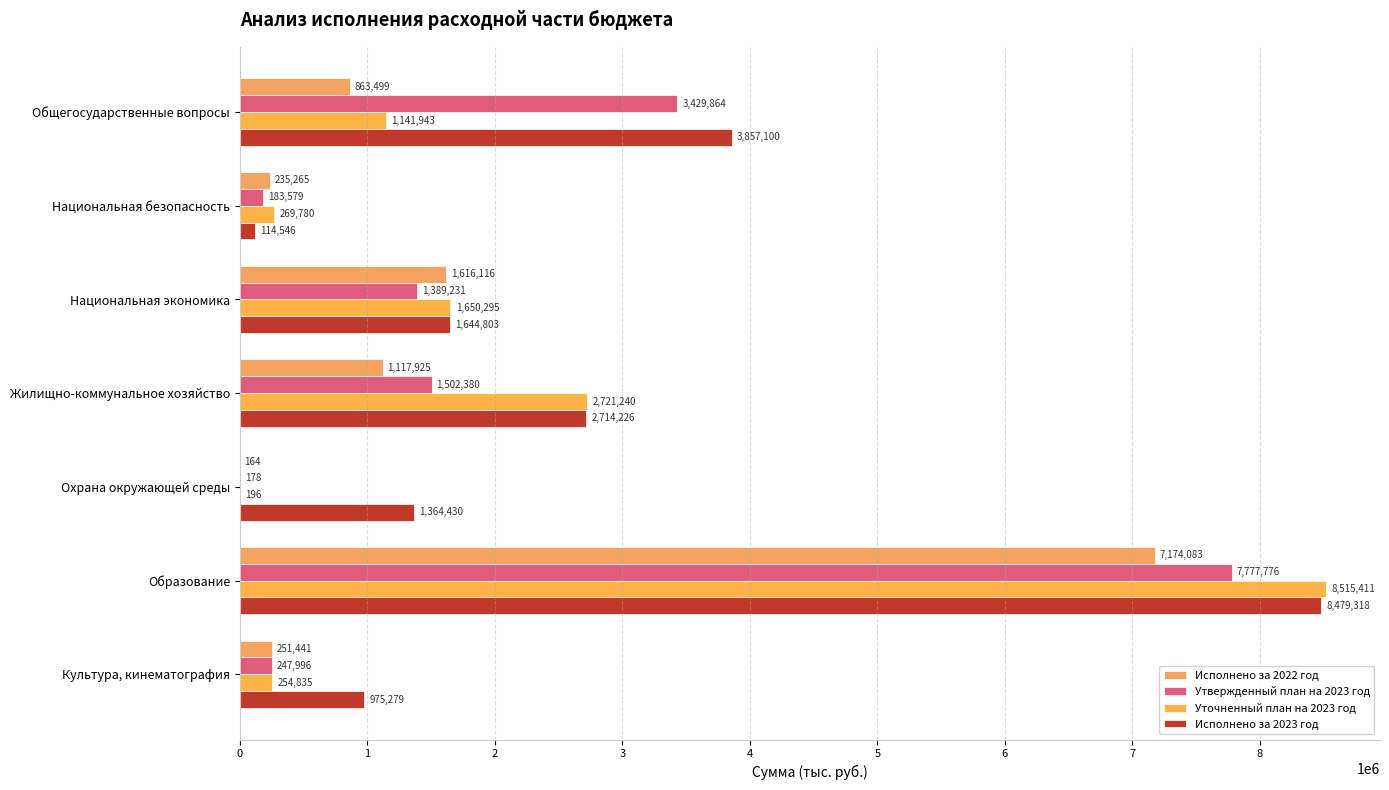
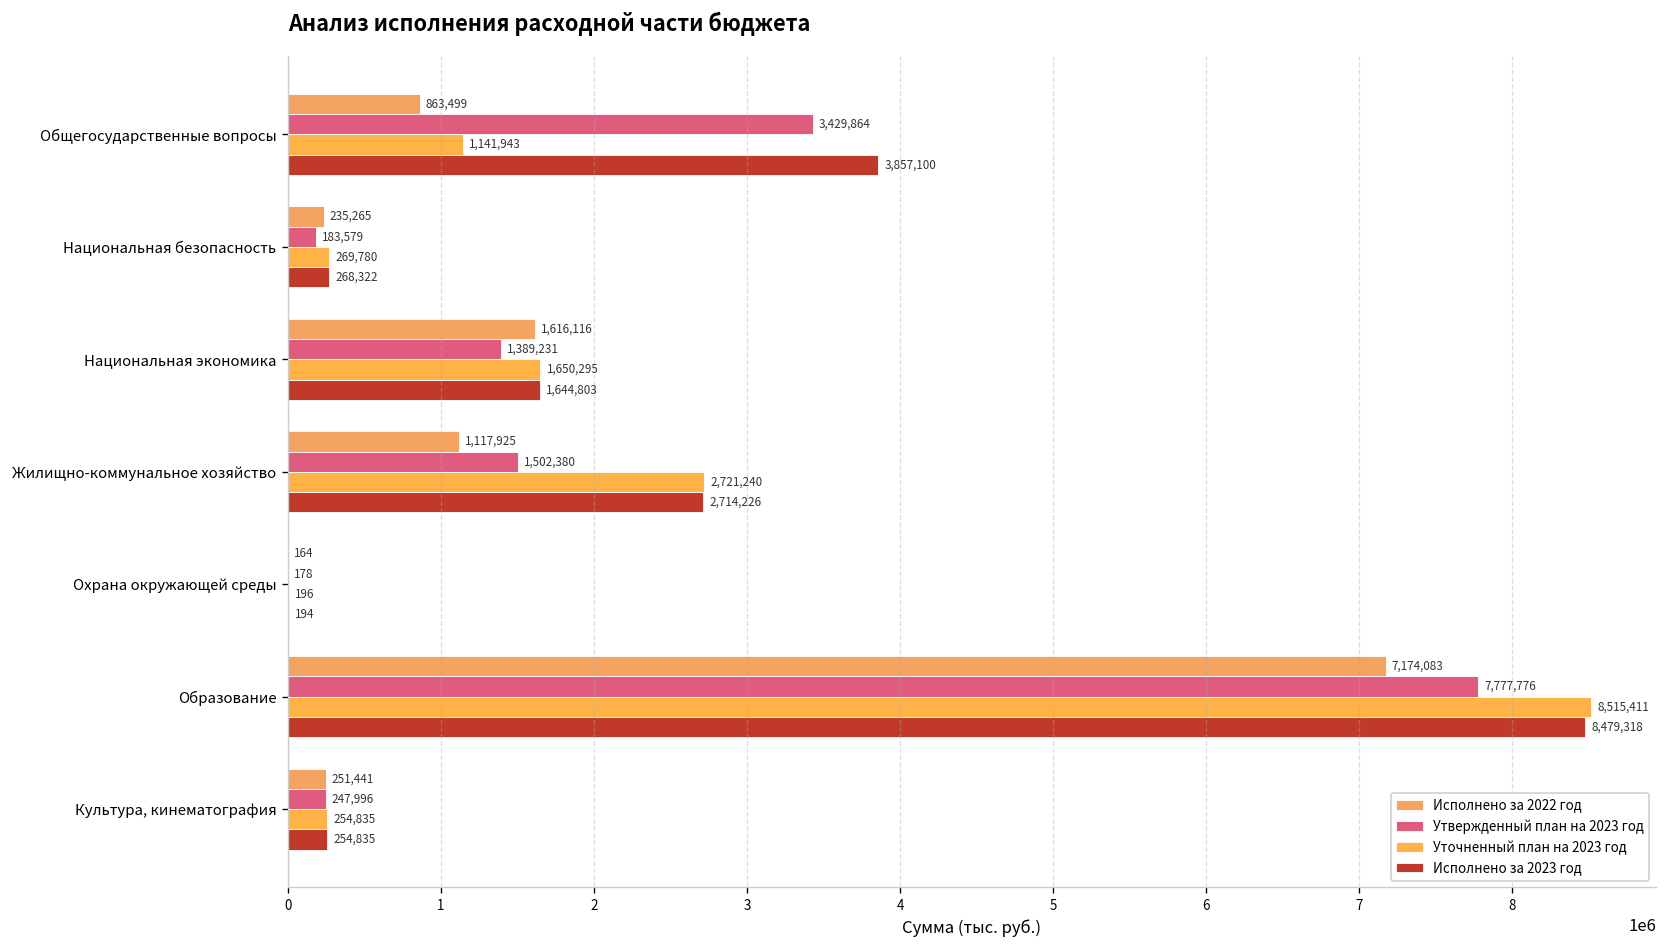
Исполнено за 2023 год, Национальная безопасность: 114,546 -> 268,322
Исполнено за 2023 год, Охрана окружающей среды: 1,364,430 -> 194
Исполнено за 2023 год, Культура, кинематография: 975,279 -> 254,835
